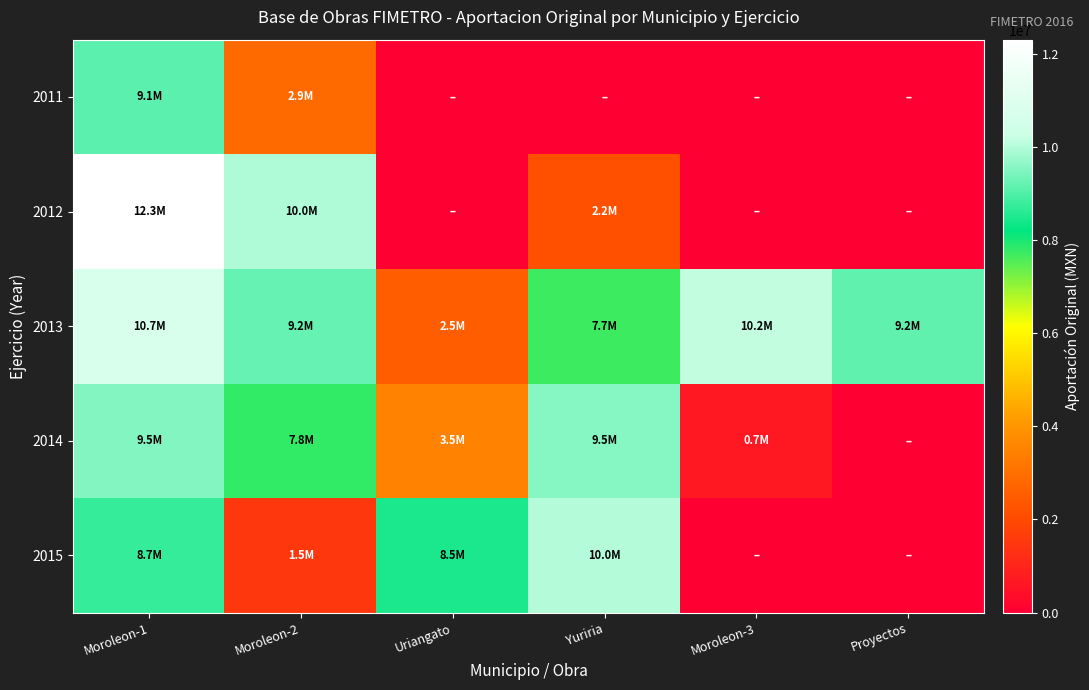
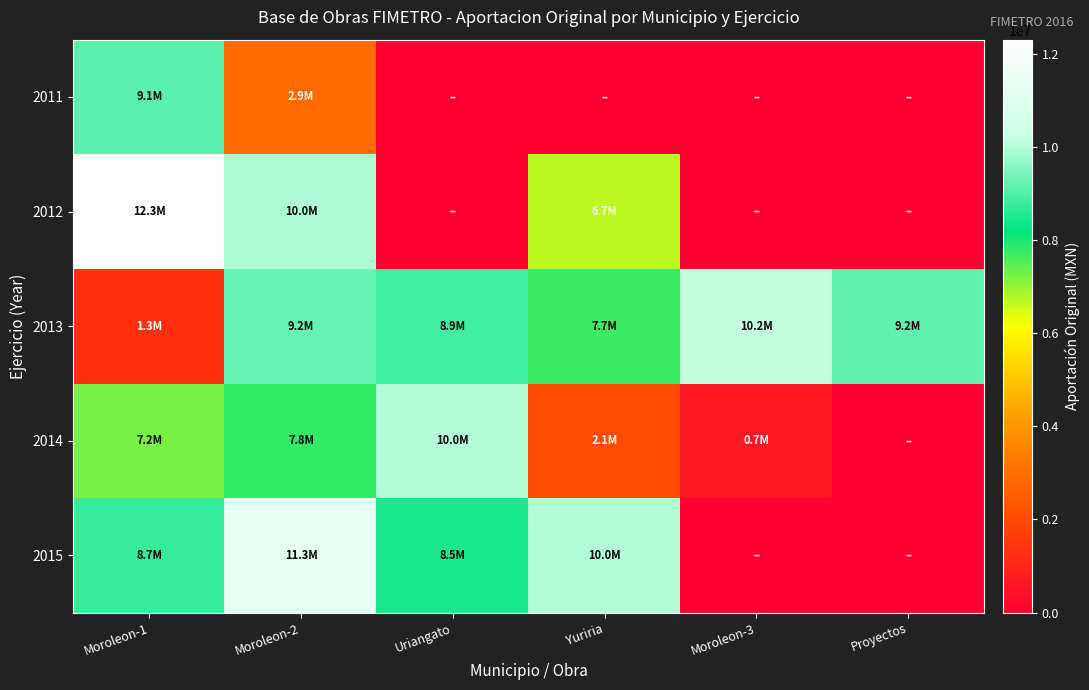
2012, Yuriria: 2.2M -> 6.7M
2013, Moroleon-1: 10.7M -> 1.3M
2013, Uriangato: 2.5M -> 8.9M
2014, Moroleon-1: 9.5M -> 7.2M
2014, Uriangato: 3.5M -> 10.0M
2014, Yuriria: 9.5M -> 2.1M
2015, Moroleon-2: 1.5M -> 11.3M
